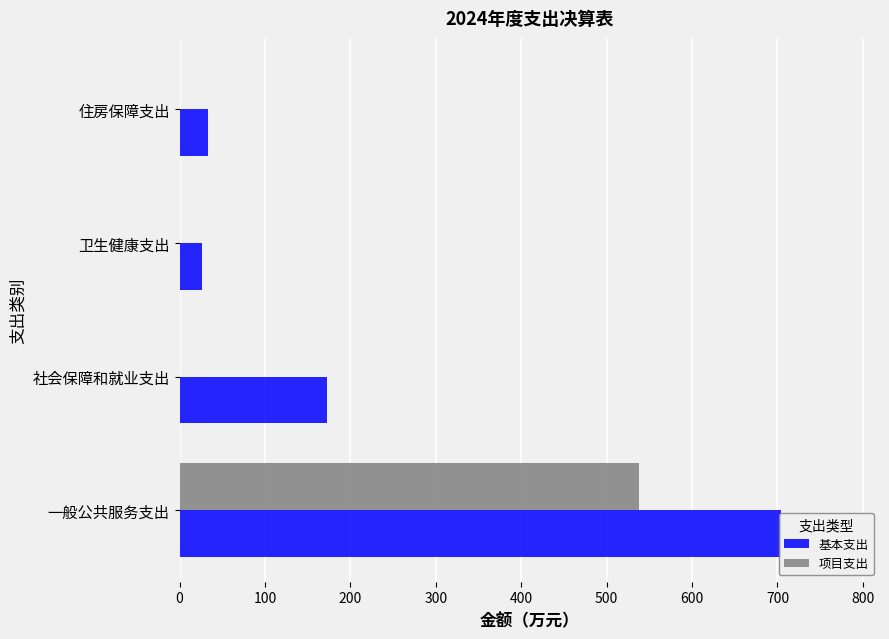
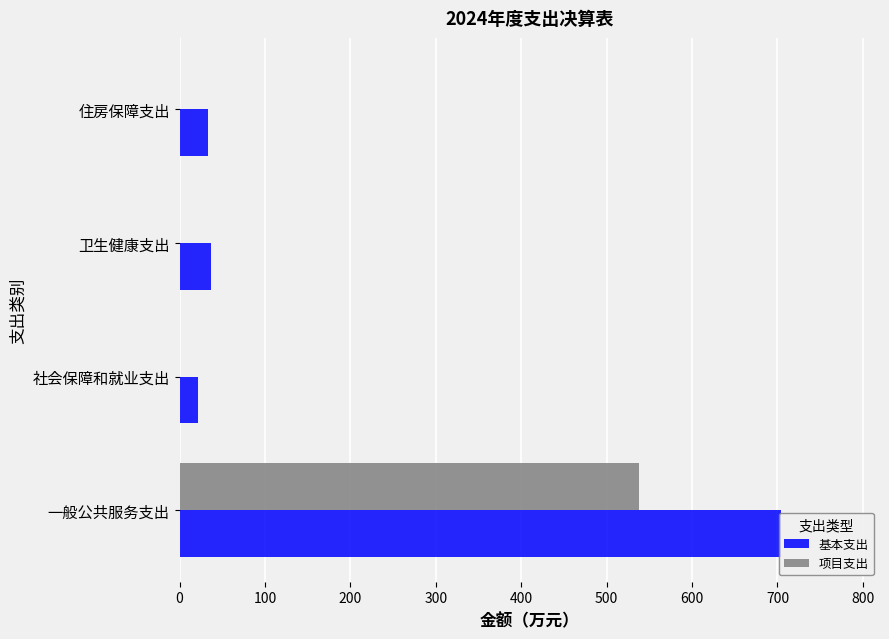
基本支出, 卫生健康支出: 30 -> 40
基本支出, 社会保障和就业支出: 170 -> 20
